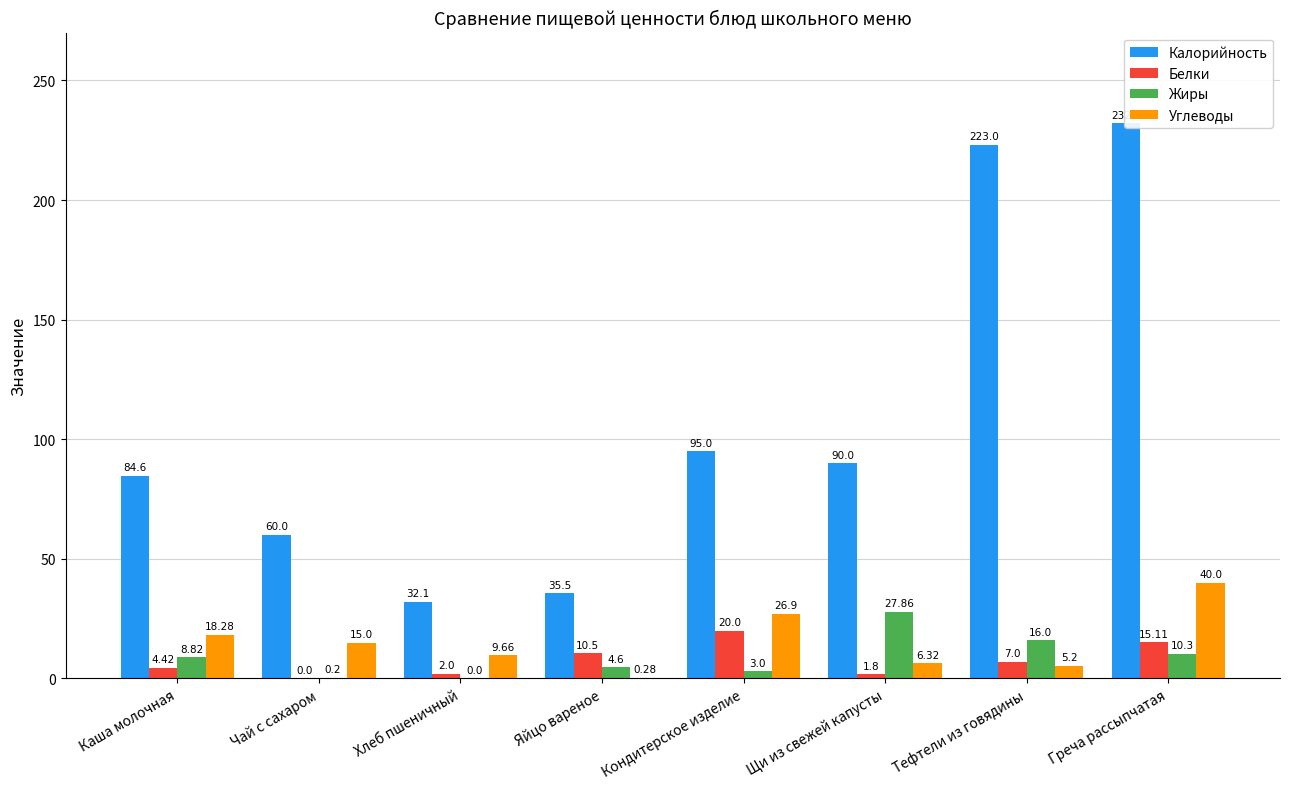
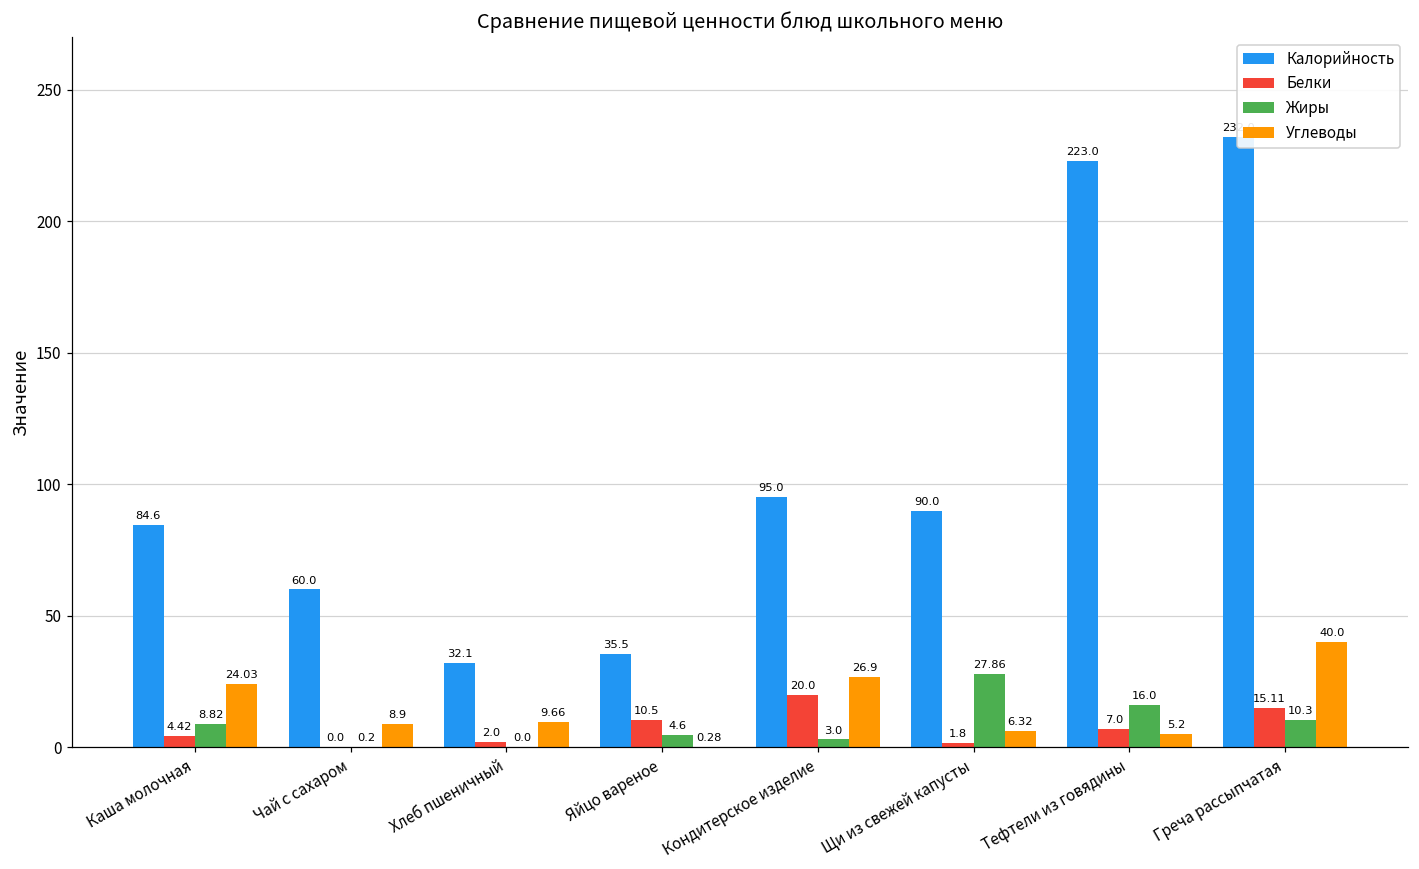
Углеводы, Каша молочная: 18.28 -> 24.03
Углеводы, Чай с сахаром: 15.0 -> 8.9
